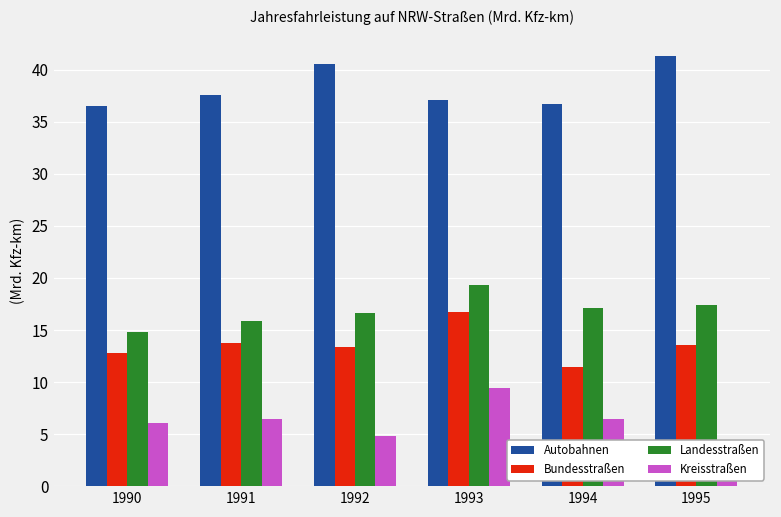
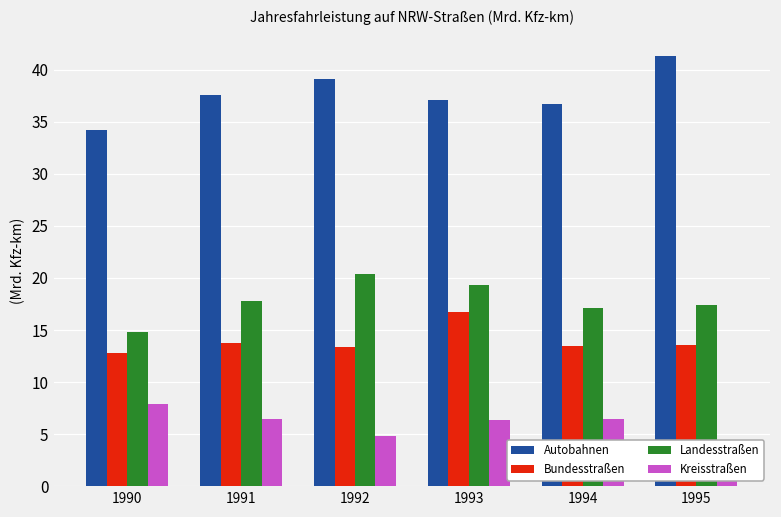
Autobahnen, 1990: 37 -> 34
Kreisstraßen, 1990: 6 -> 8
Landesstraßen, 1991: 16 -> 18
Autobahnen, 1992: 41 -> 39
Landesstraßen, 1992: 17 -> 20
Kreisstraßen, 1993: 9 -> 6
Bundesstraßen, 1994: 12 -> 14
